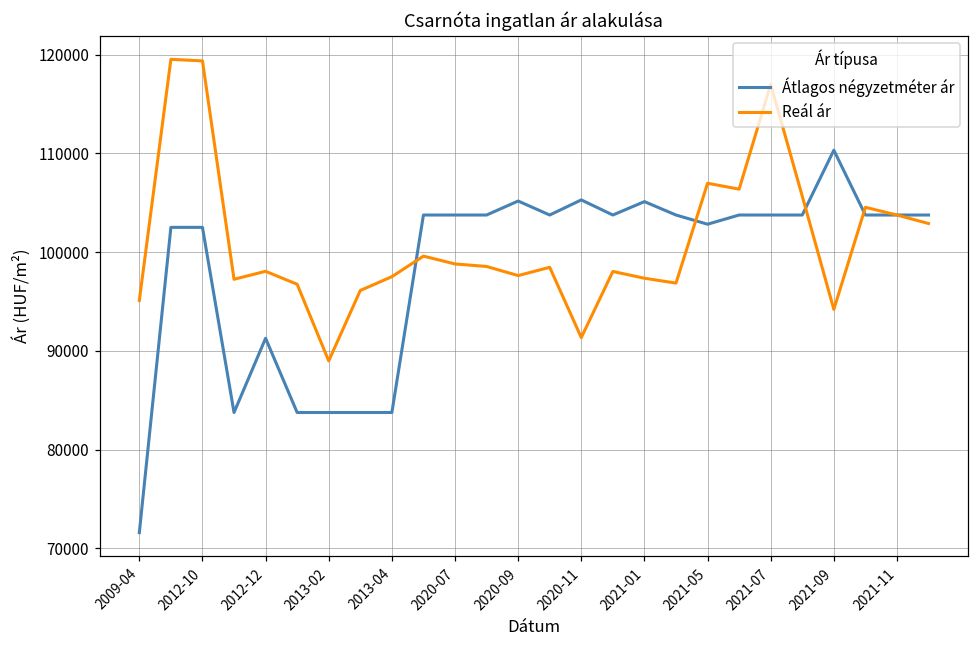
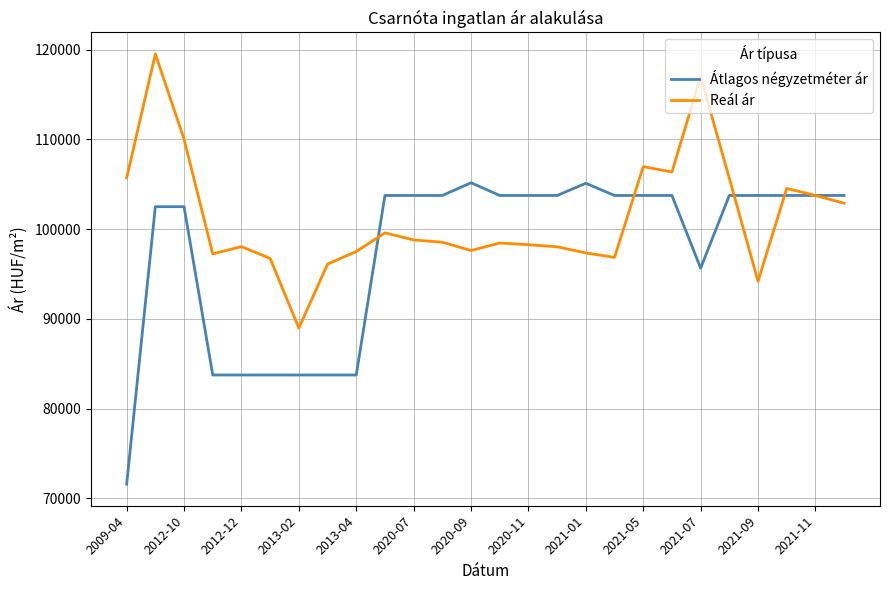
Reál ár, 2009-04: 95000 -> 106000
Reál ár, 2012-10: 119000 -> 110000
Átlagos négyzetméter ár, 2012-12: 91000 -> 84000
Átlagos négyzetméter ár, 2020-11: 105000 -> 104000
Reál ár, 2020-11: 91000 -> 98000
Átlagos négyzetméter ár, 2021-05: 103000 -> 104000
Átlagos négyzetméter ár, 2021-07: 104000 -> 96000
Átlagos négyzetméter ár, 2021-09: 110000 -> 104000
